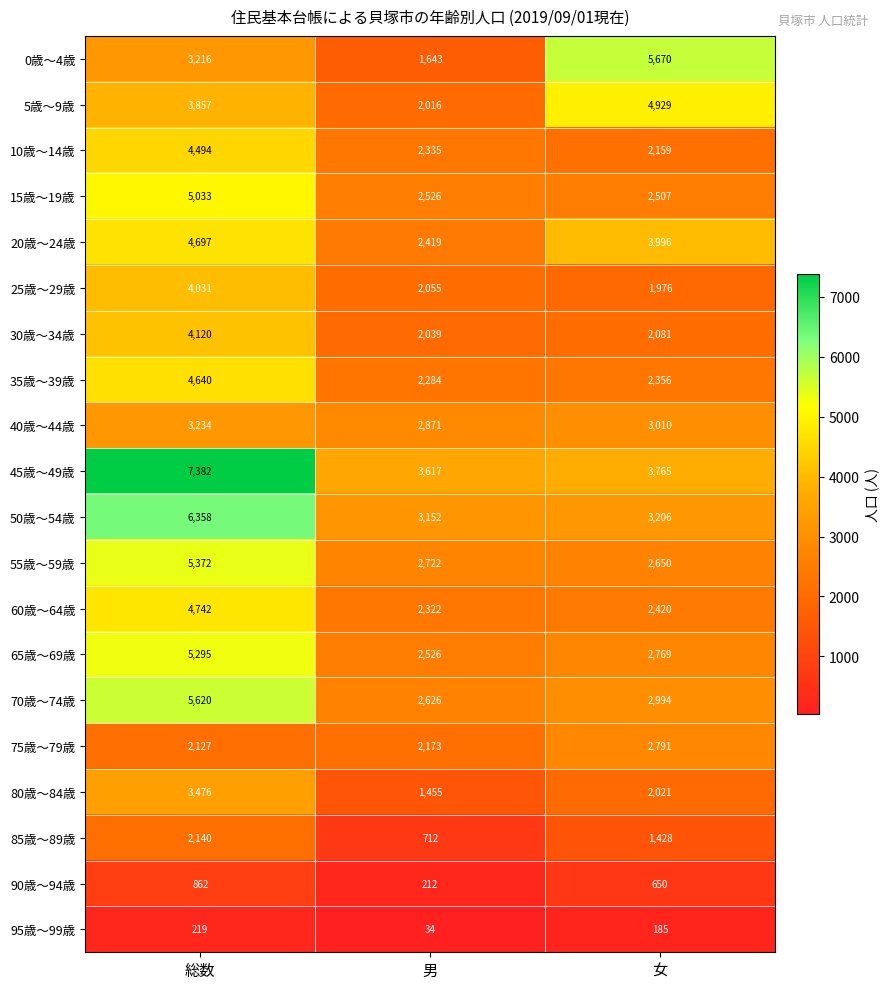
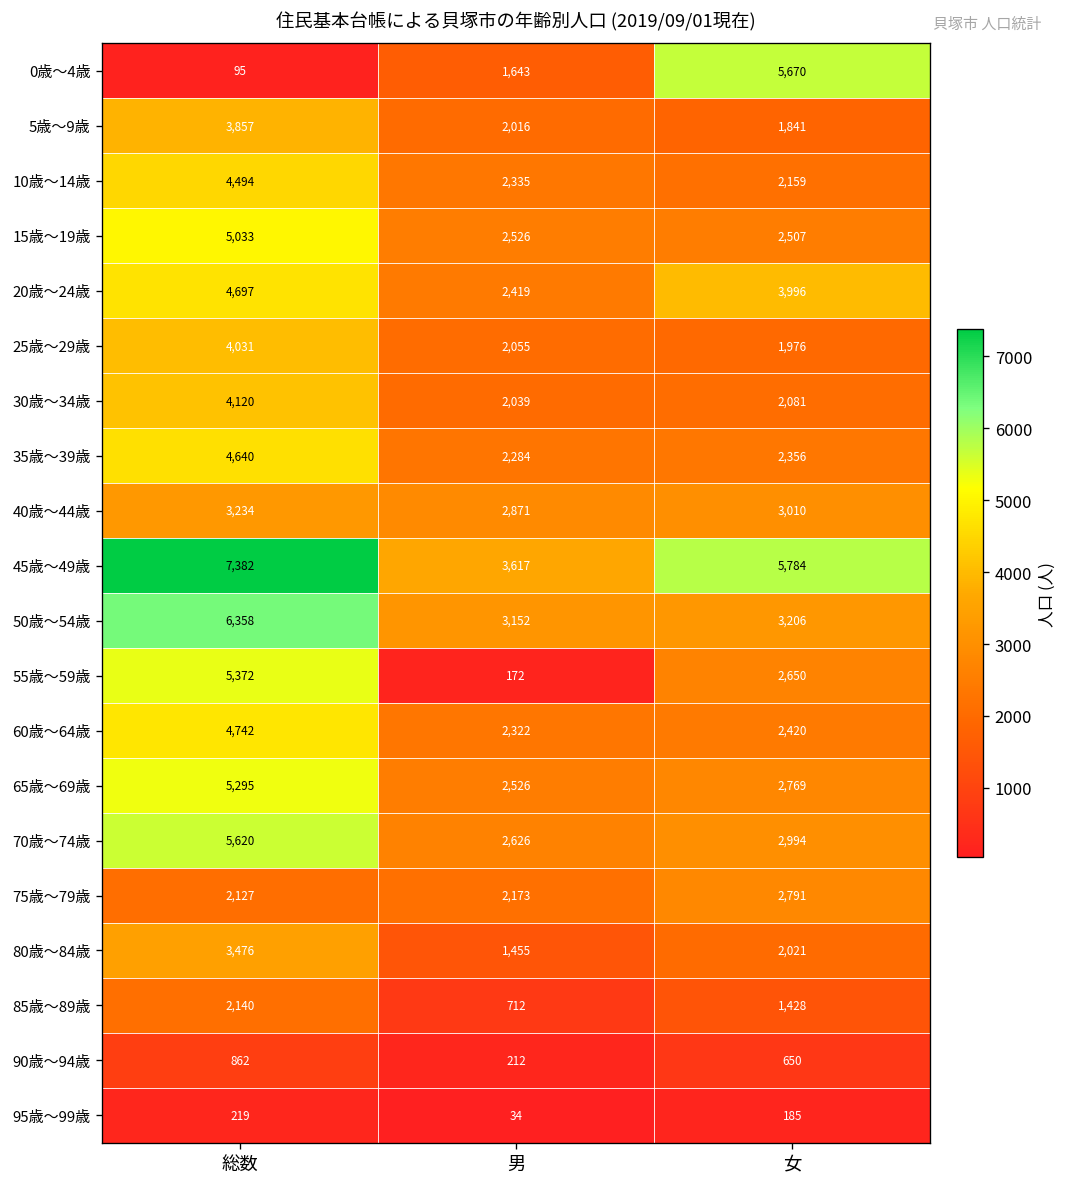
0歳～4歳, 総数: 3,216 -> 95
5歳～9歳, 女: 4,929 -> 1,841
45歳～49歳, 女: 3,765 -> 5,784
55歳～59歳, 男: 2,722 -> 172
